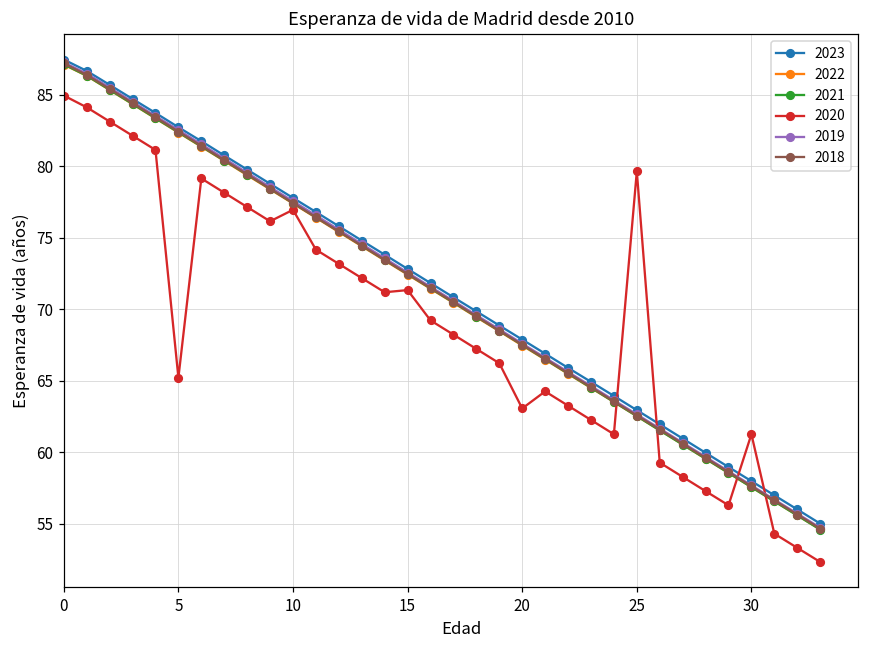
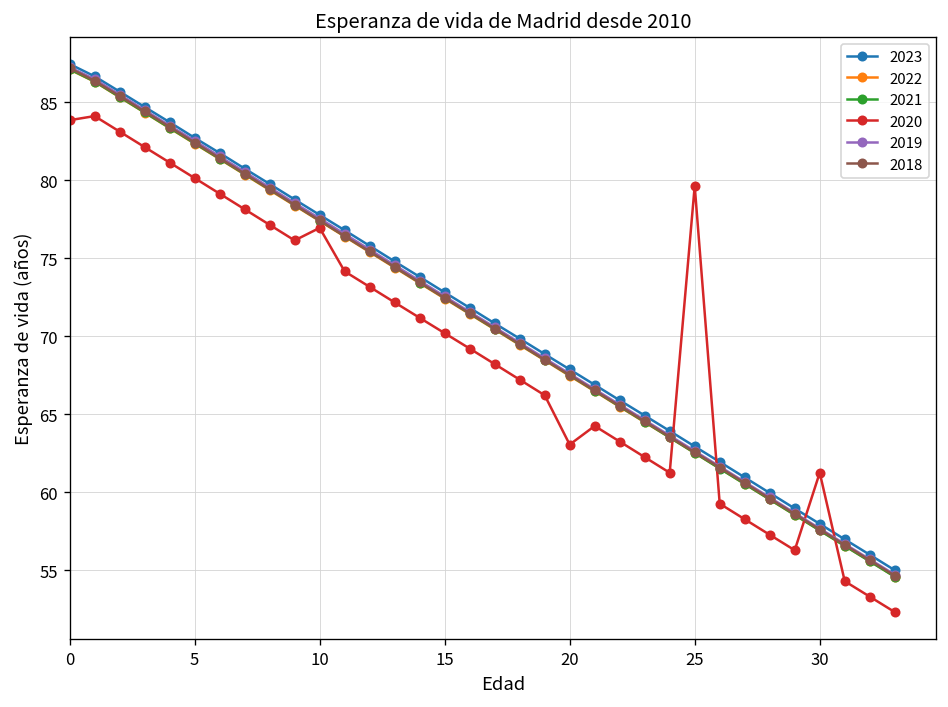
2020, 0: 84.9 -> 83.9
2020, 5: 65.2 -> 80.1
2020, 15: 71.3 -> 70.2
